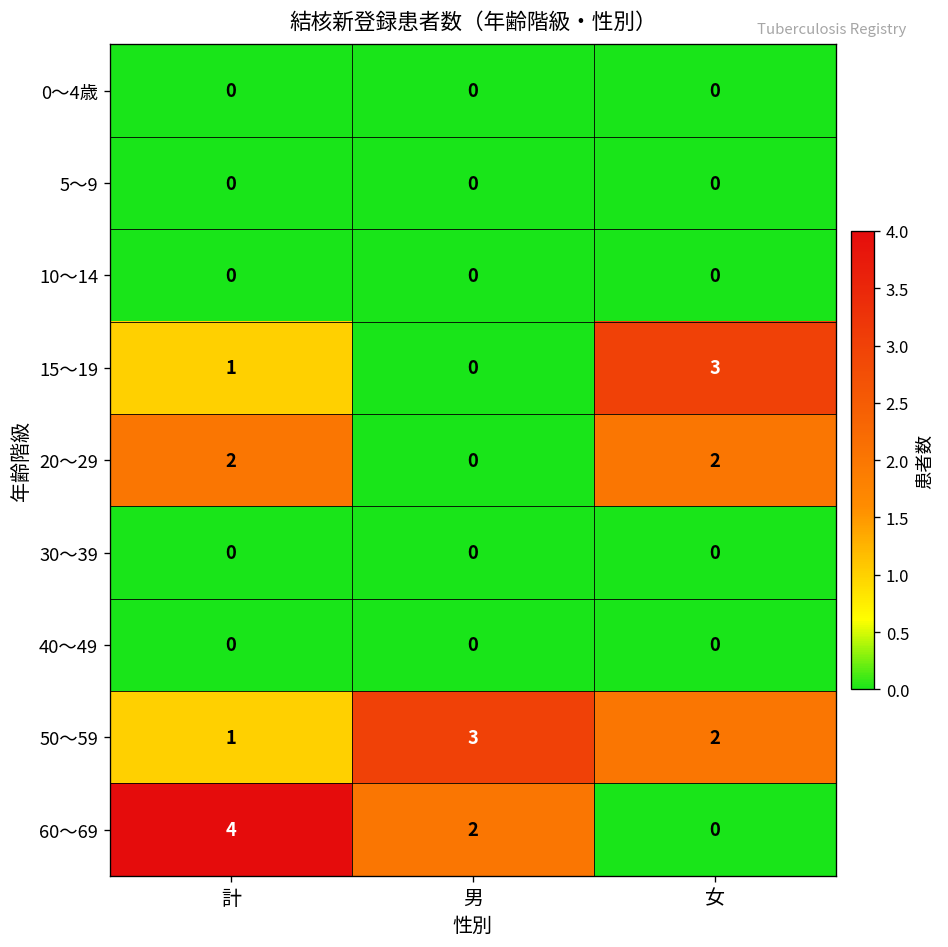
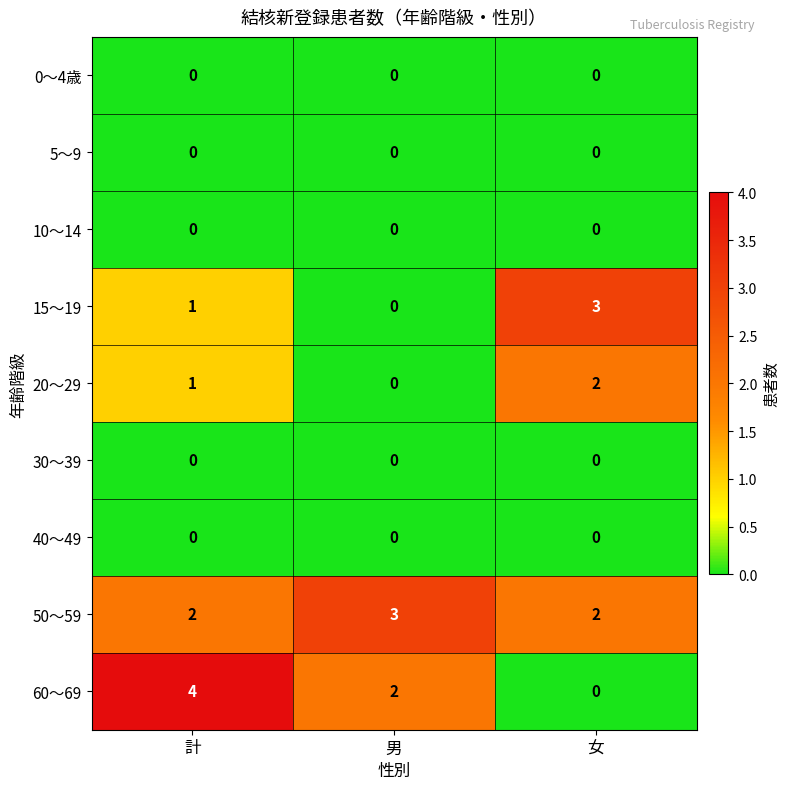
20～29, 計: 2 -> 1
50～59, 計: 1 -> 2
